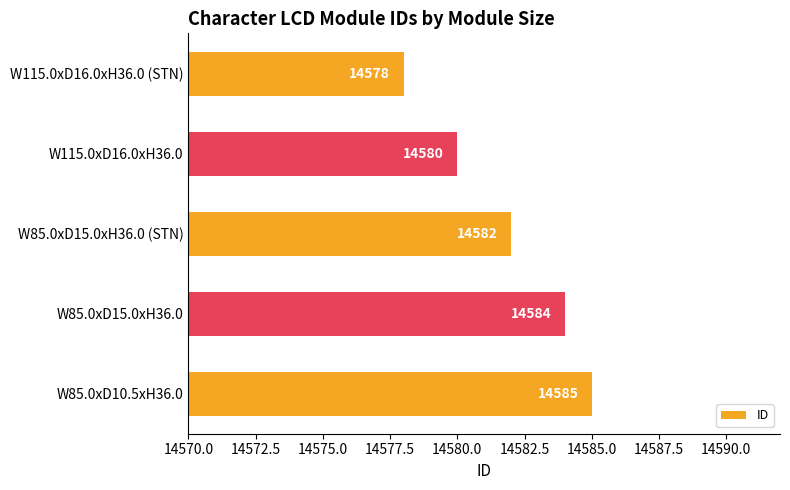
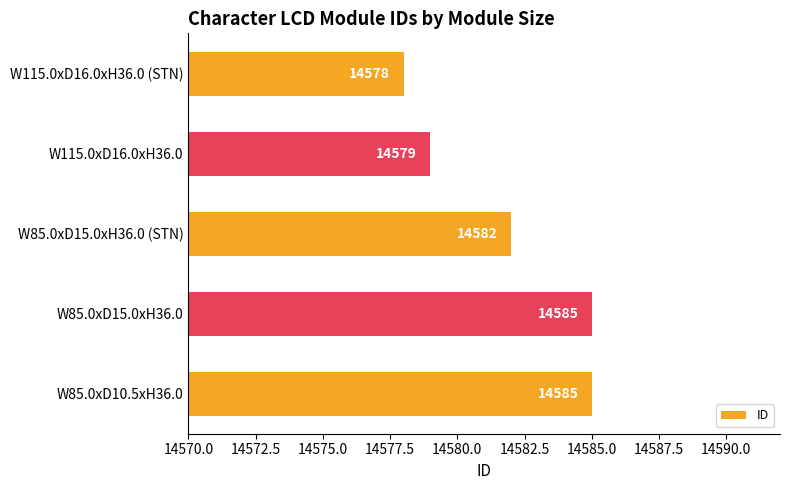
W115.0xD16.0xH36.0: 14580 -> 14579
W85.0xD15.0xH36.0: 14584 -> 14585
